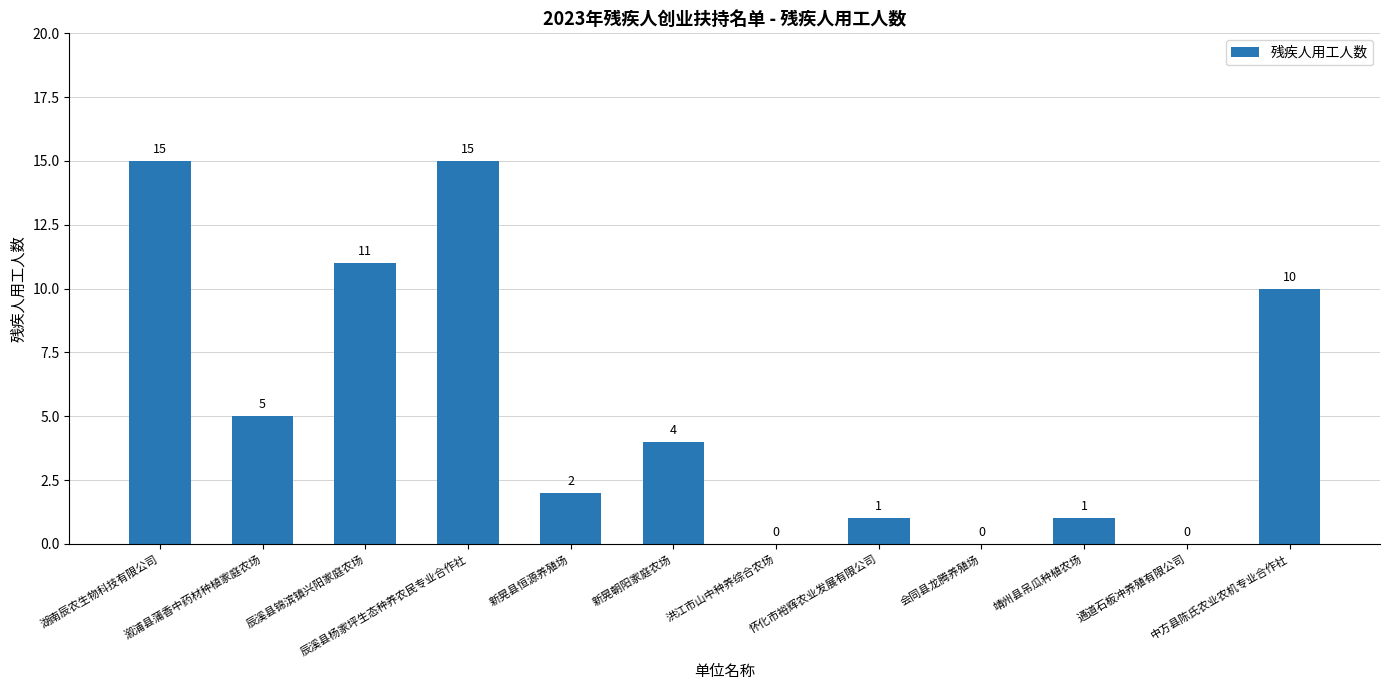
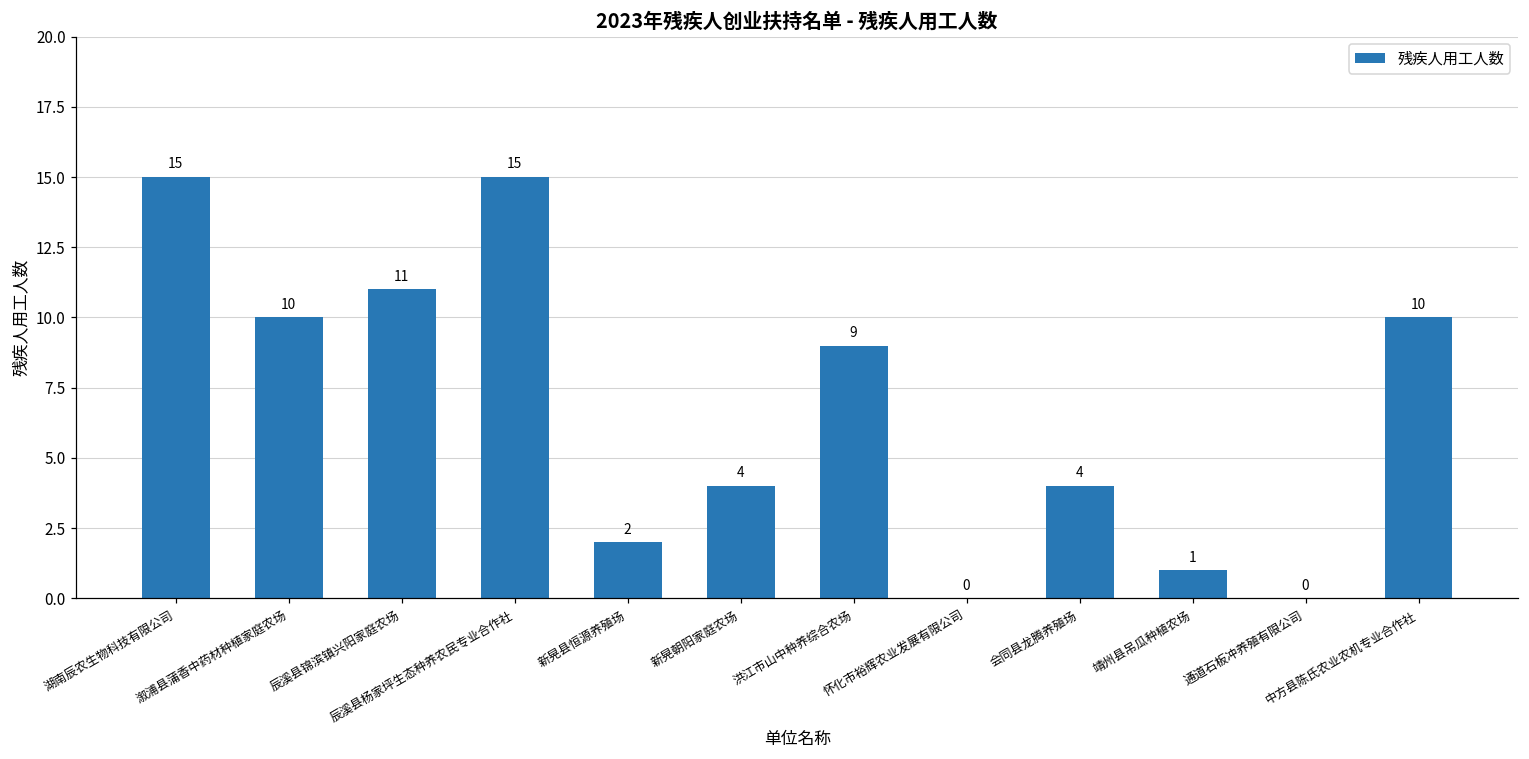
溆浦县蒲香中药材种植家庭农场: 5 -> 10
洪江市山中种养综合农场: 0 -> 9
怀化市裕辉农业发展有限公司: 1 -> 0
会同县龙腾养殖场: 0 -> 4
